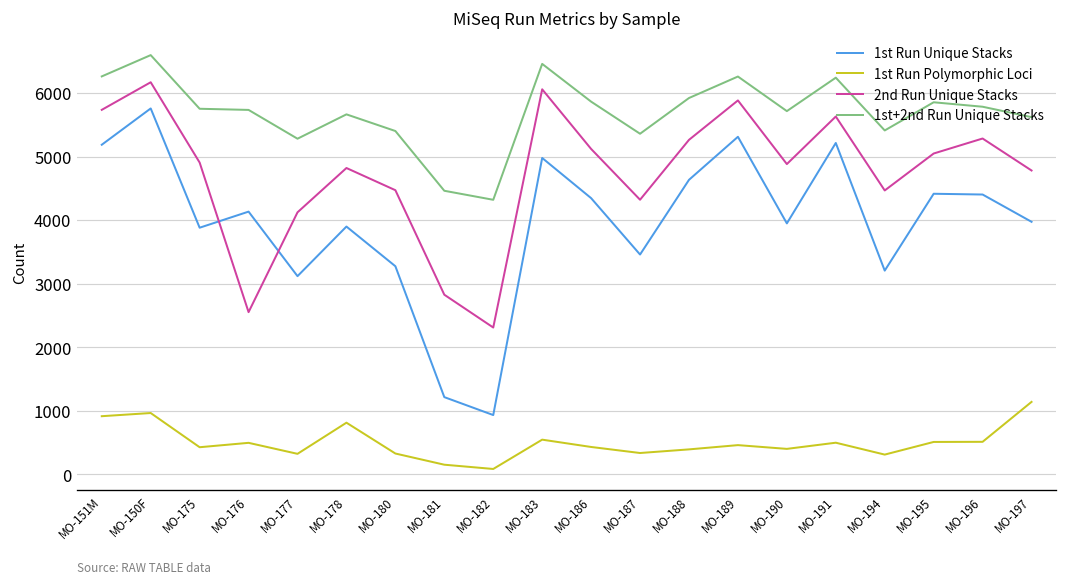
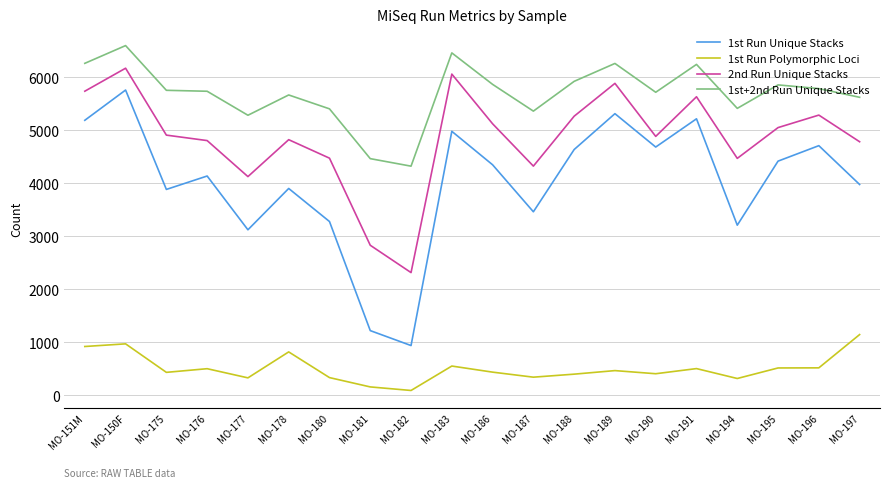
2nd Run Unique Stacks, MO-176: 2600 -> 4800
1st Run Unique Stacks, MO-190: 3900 -> 4700
1st Run Unique Stacks, MO-196: 4400 -> 4700
